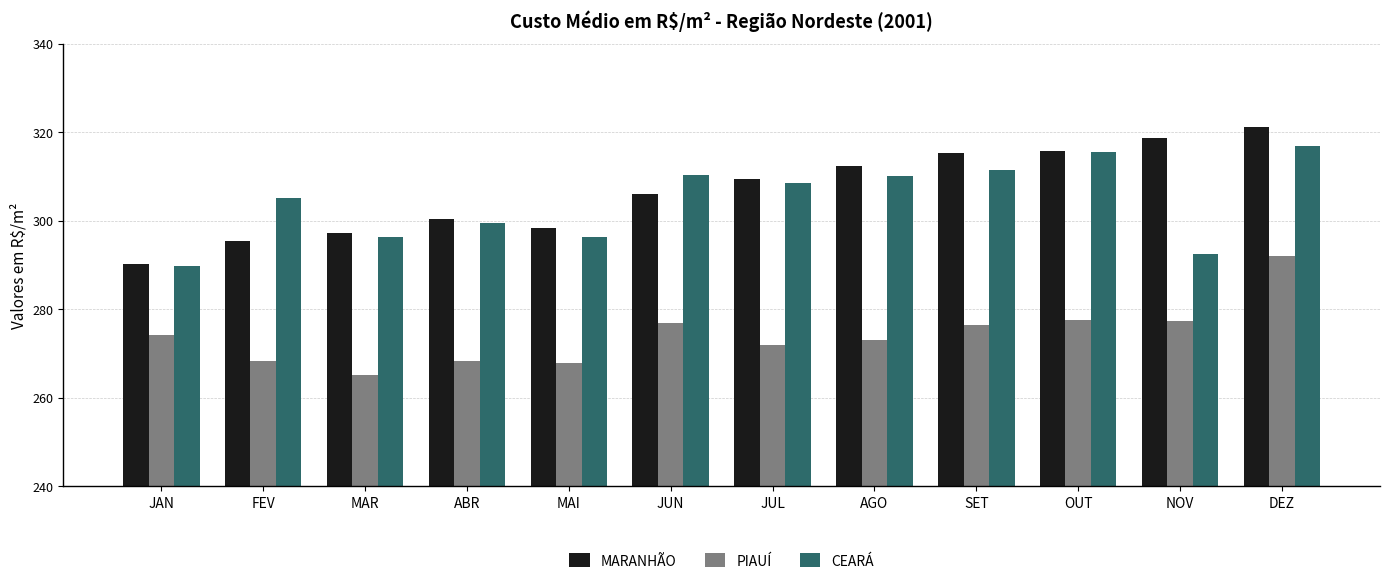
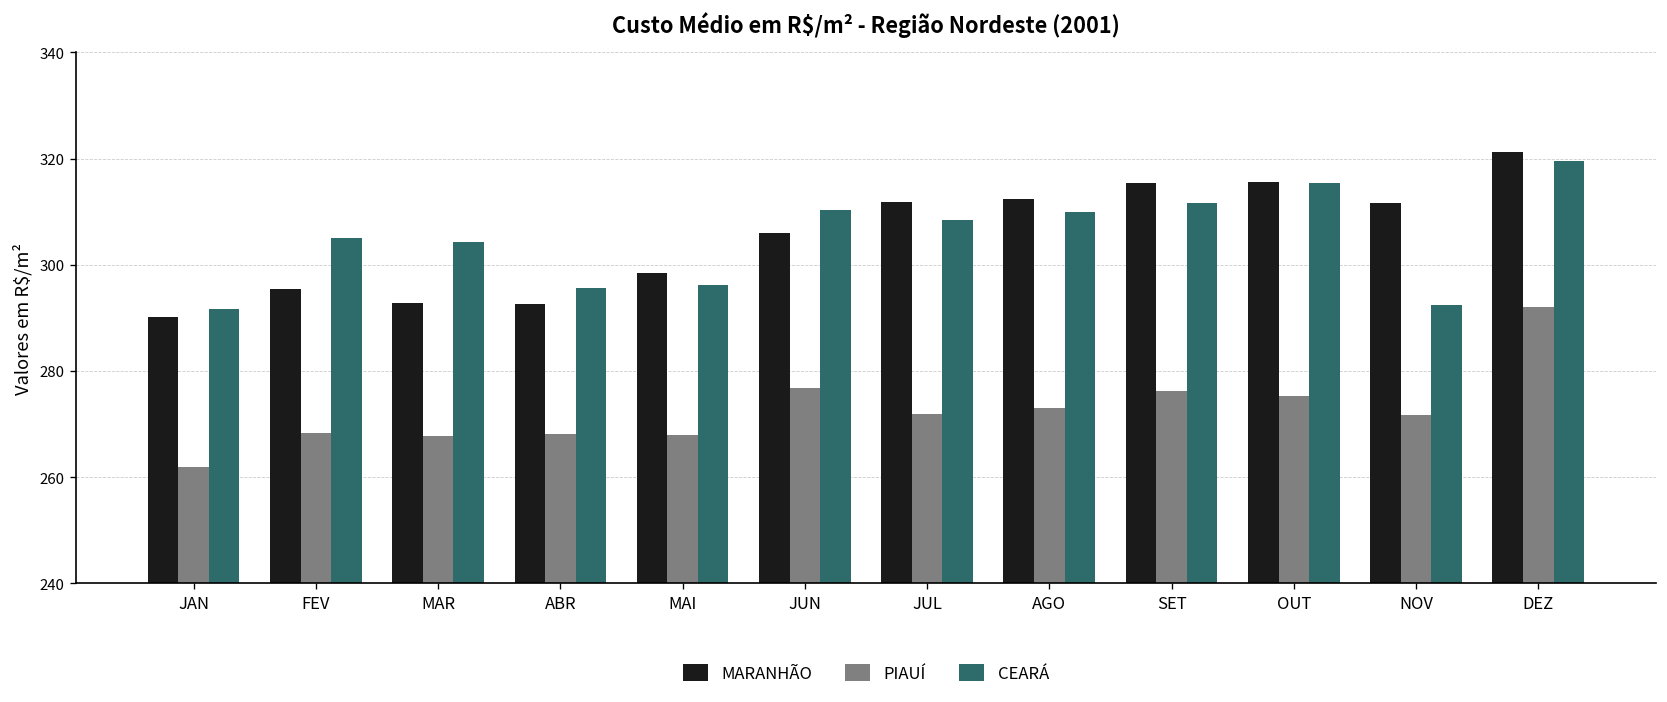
PIAUÍ, JAN: 274 -> 262
CEARÁ, JAN: 290 -> 292
MARANHÃO, MAR: 297 -> 293
PIAUÍ, MAR: 265 -> 268
CEARÁ, MAR: 296 -> 304
MARANHÃO, ABR: 300 -> 293
CEARÁ, ABR: 299 -> 296
MARANHÃO, JUL: 309 -> 312
PIAUÍ, OUT: 278 -> 275
MARANHÃO, NOV: 319 -> 312
PIAUÍ, NOV: 277 -> 272
CEARÁ, DEZ: 317 -> 320
